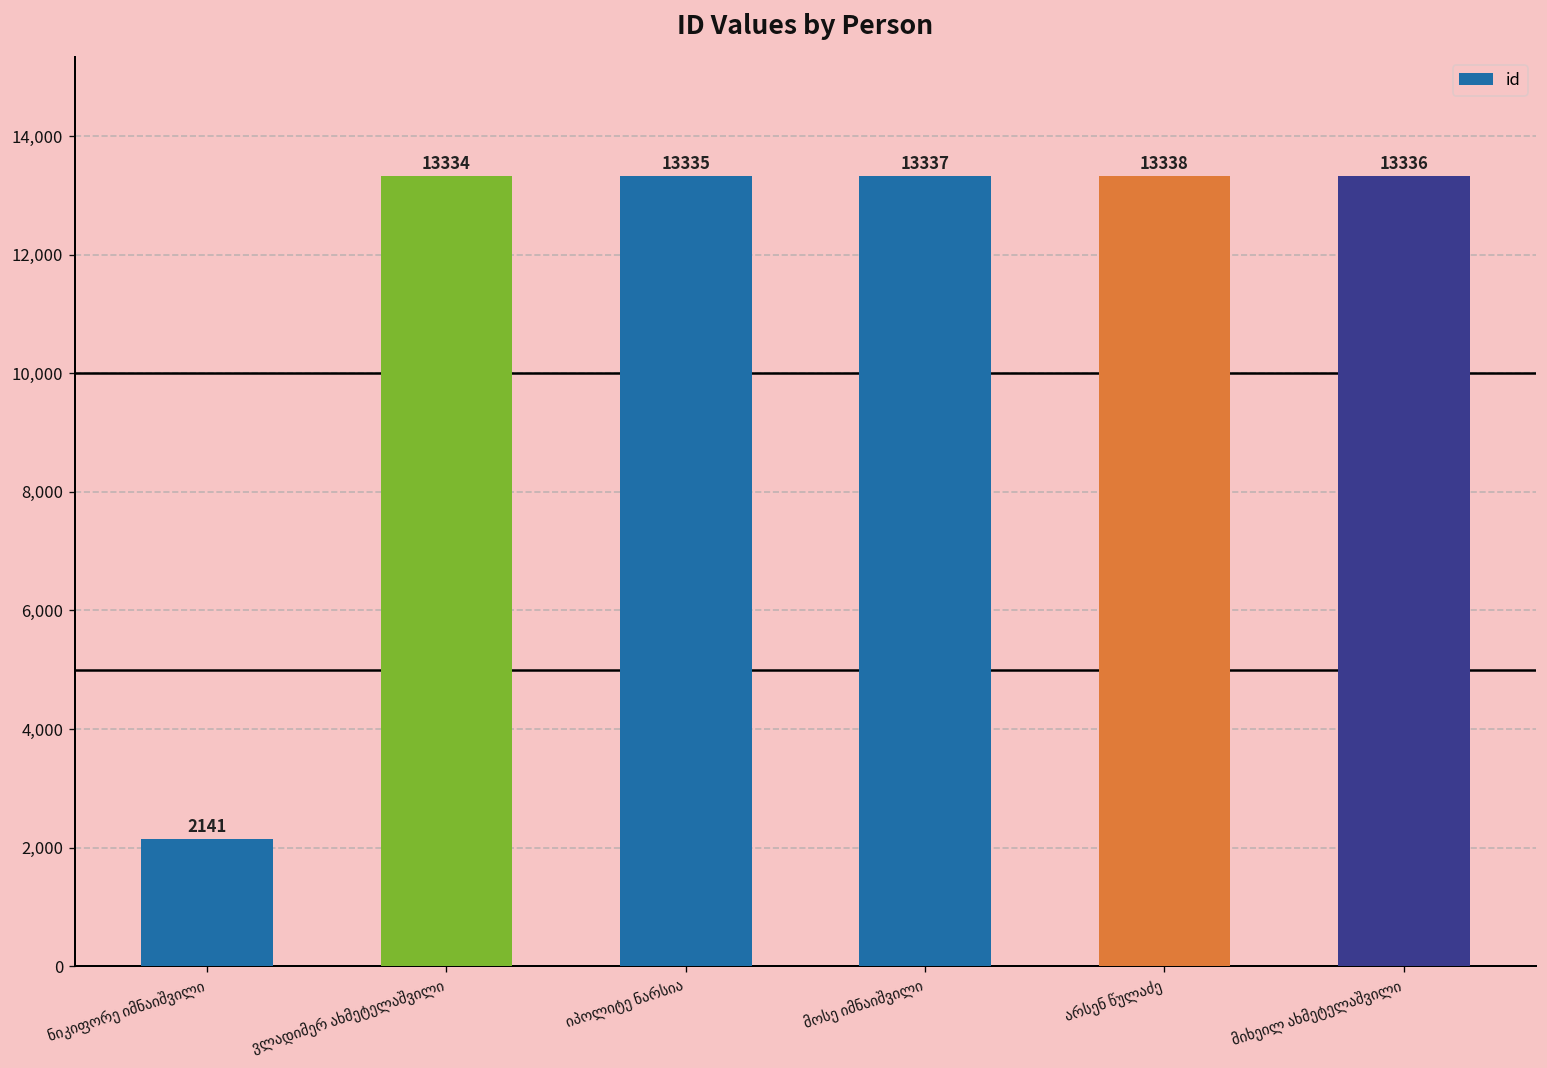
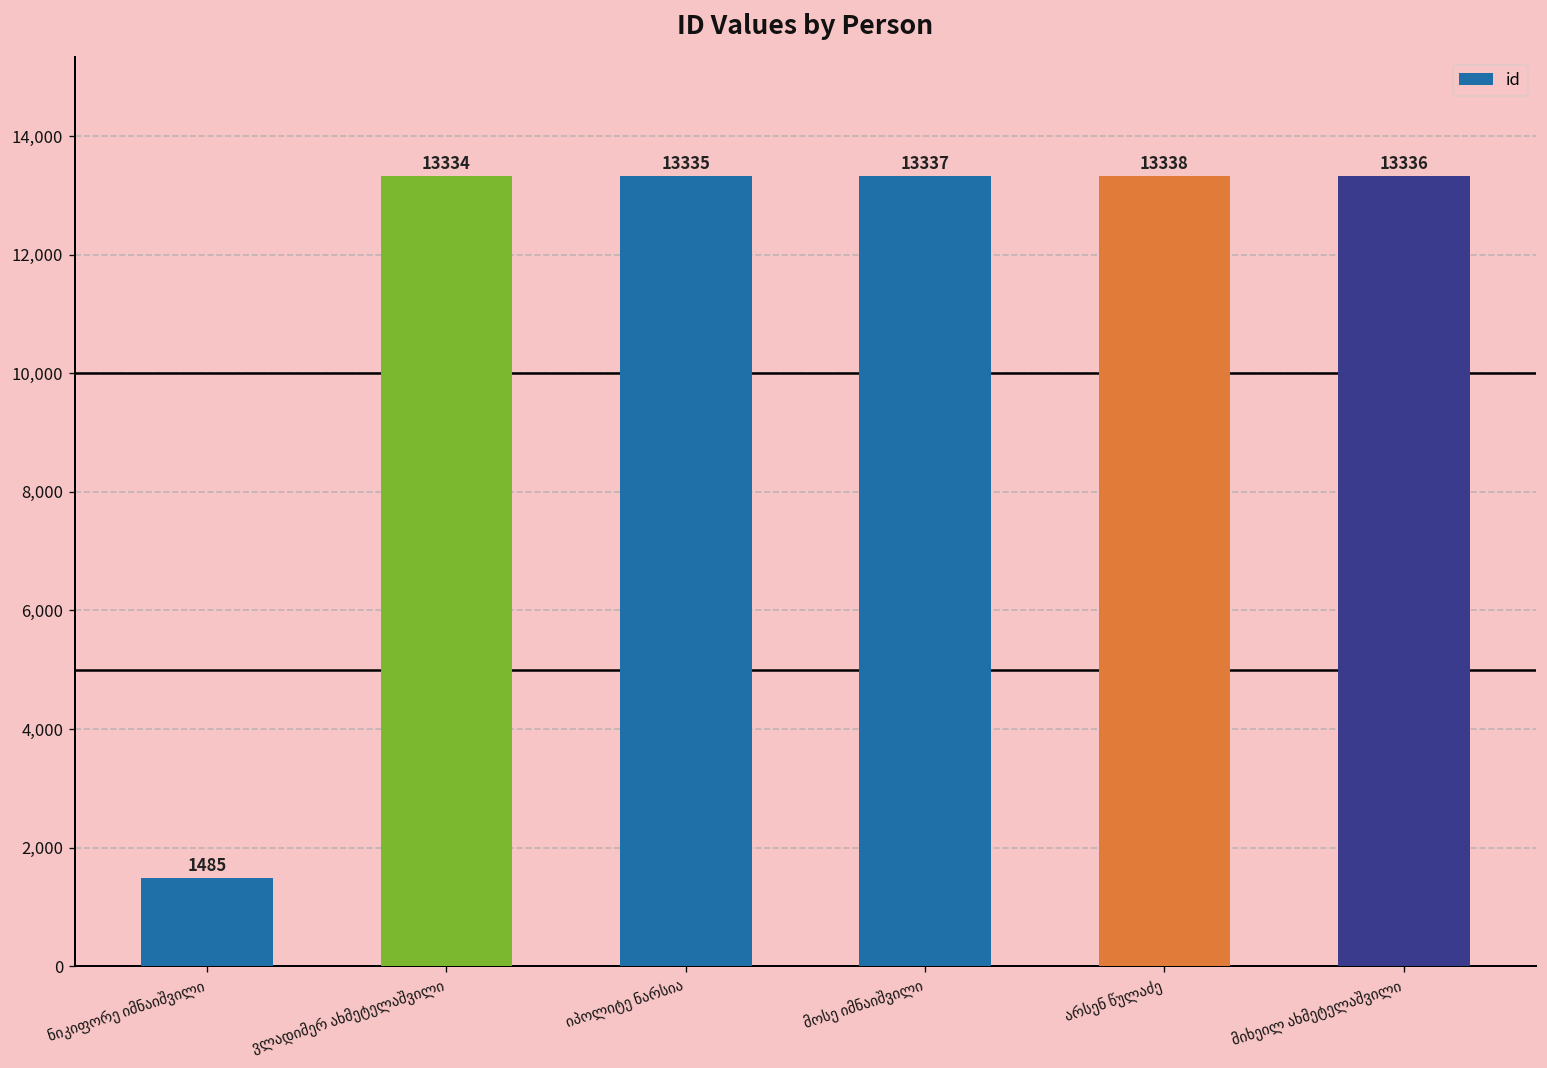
ნიკიფორე იმნაიშვილი: 2141 -> 1485
